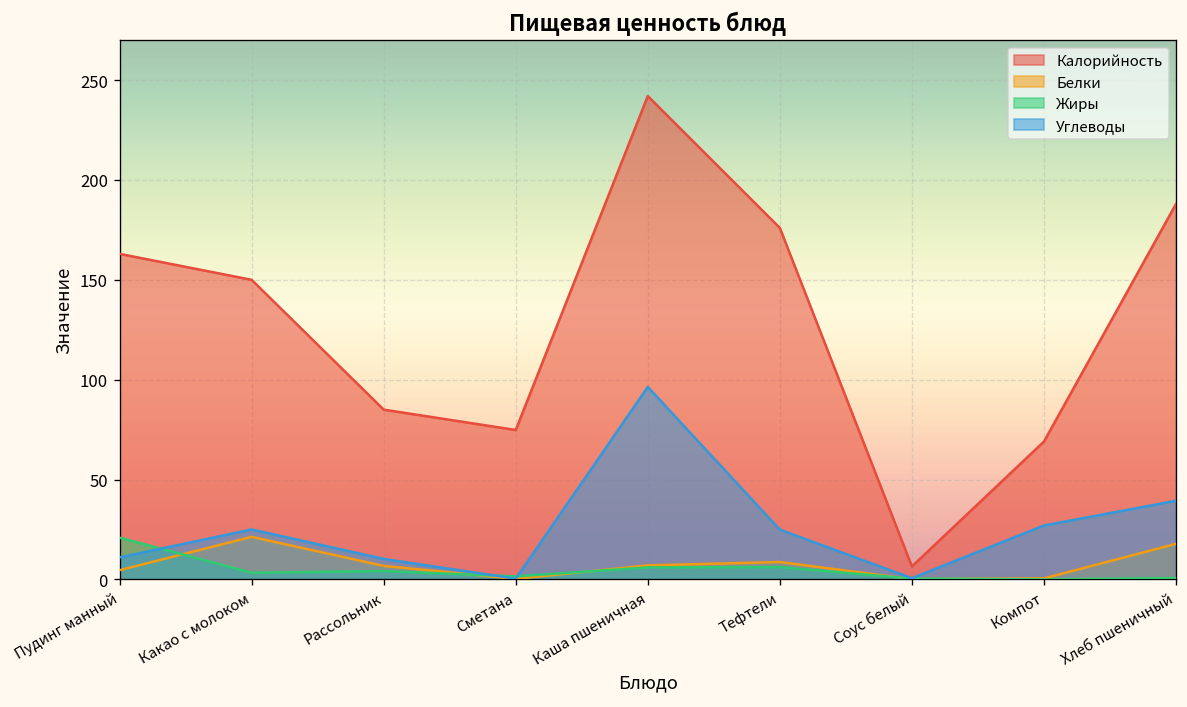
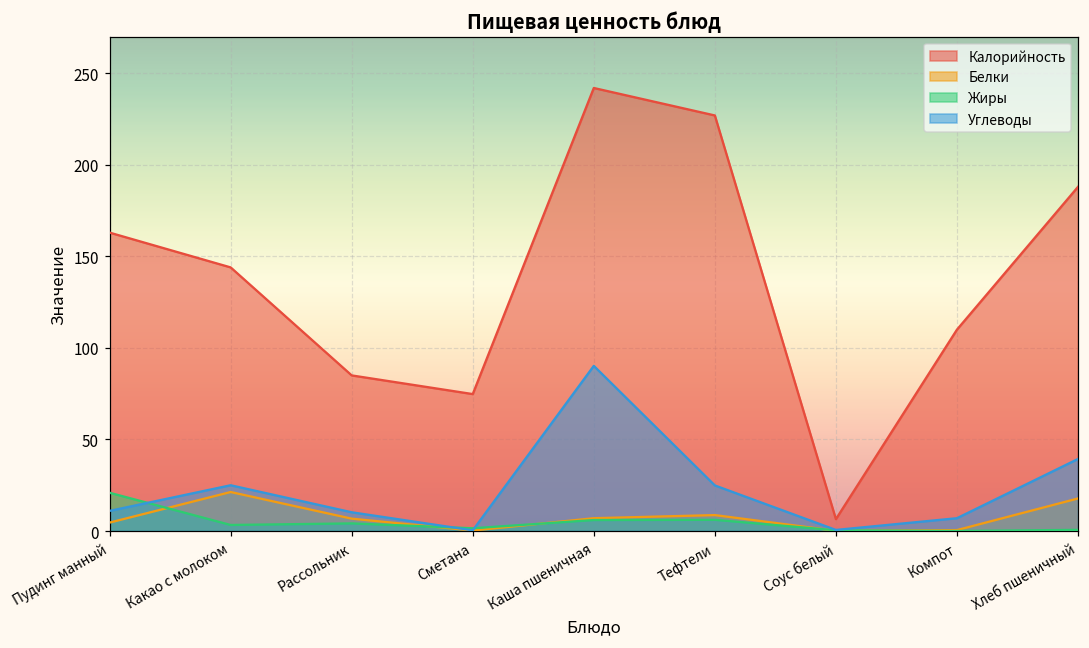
Калорийность, Какао с молоком: 150 -> 144
Углеводы, Каша пшеничная: 96 -> 90
Калорийность, Тефтели: 176 -> 227
Калорийность, Компот: 69 -> 110
Углеводы, Компот: 27 -> 7
